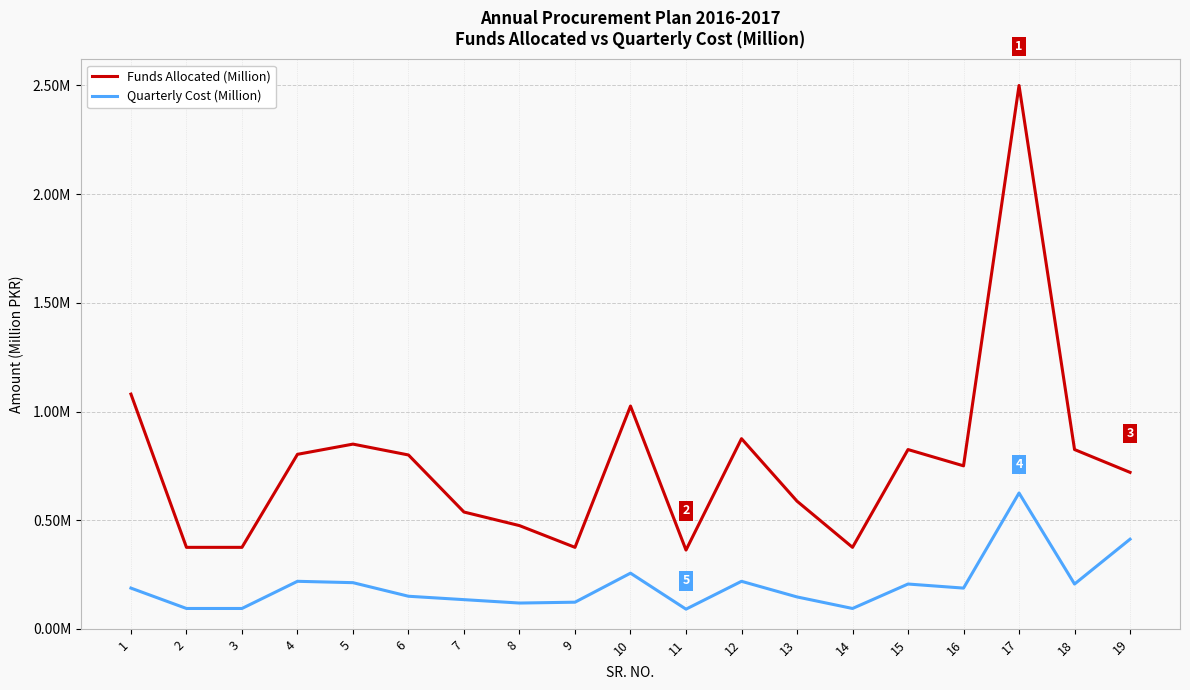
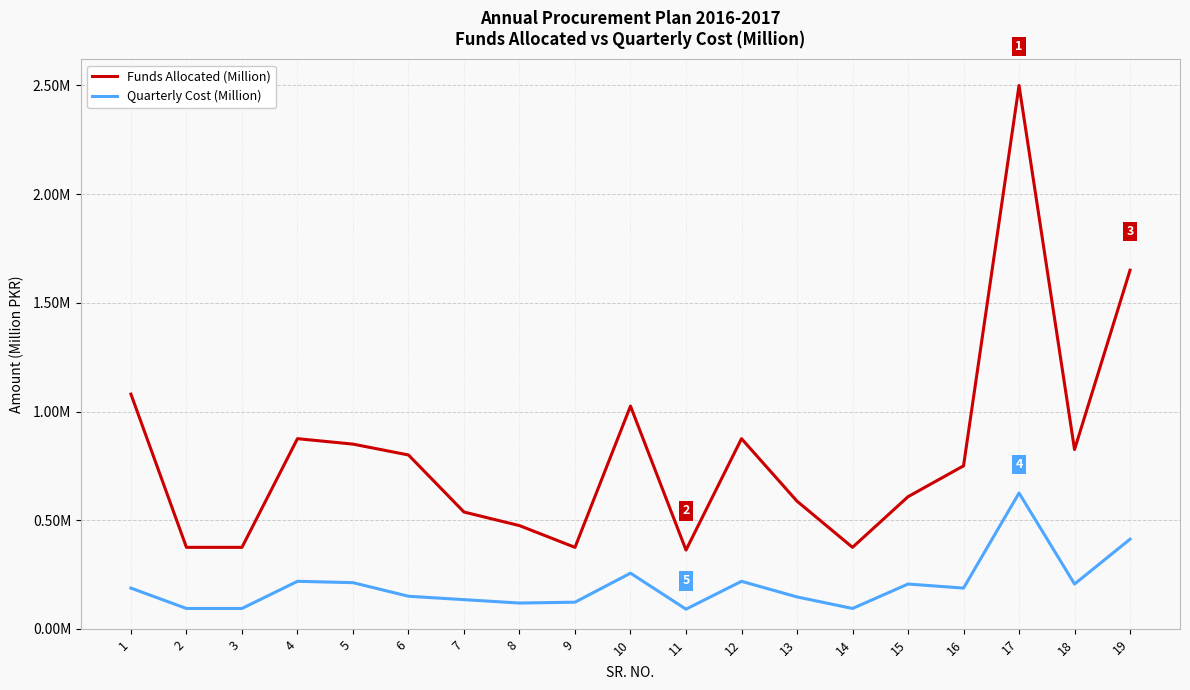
Funds Allocated (Million), 4: 800000 -> 880000
Funds Allocated (Million), 15: 830000 -> 610000
Funds Allocated (Million), 19: 720000 -> 1650000
